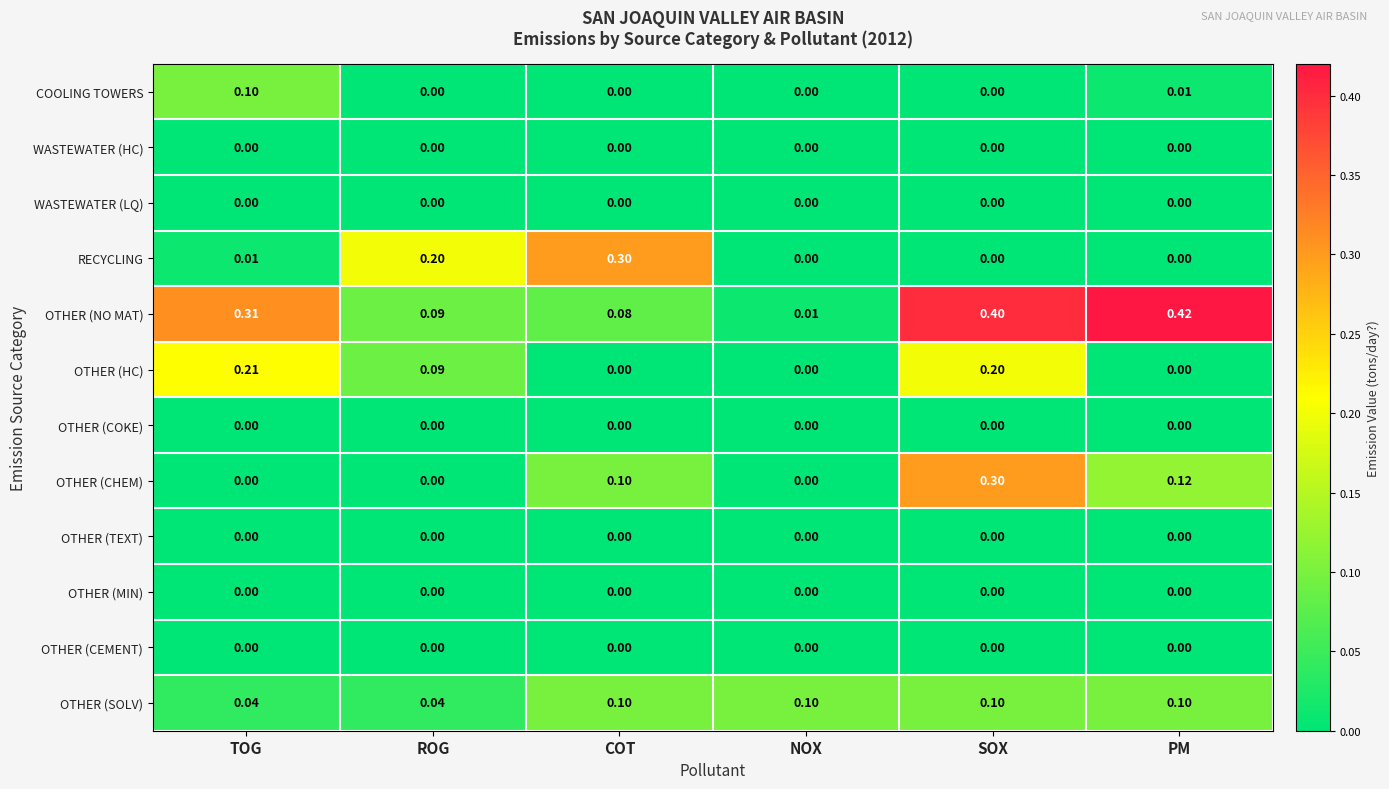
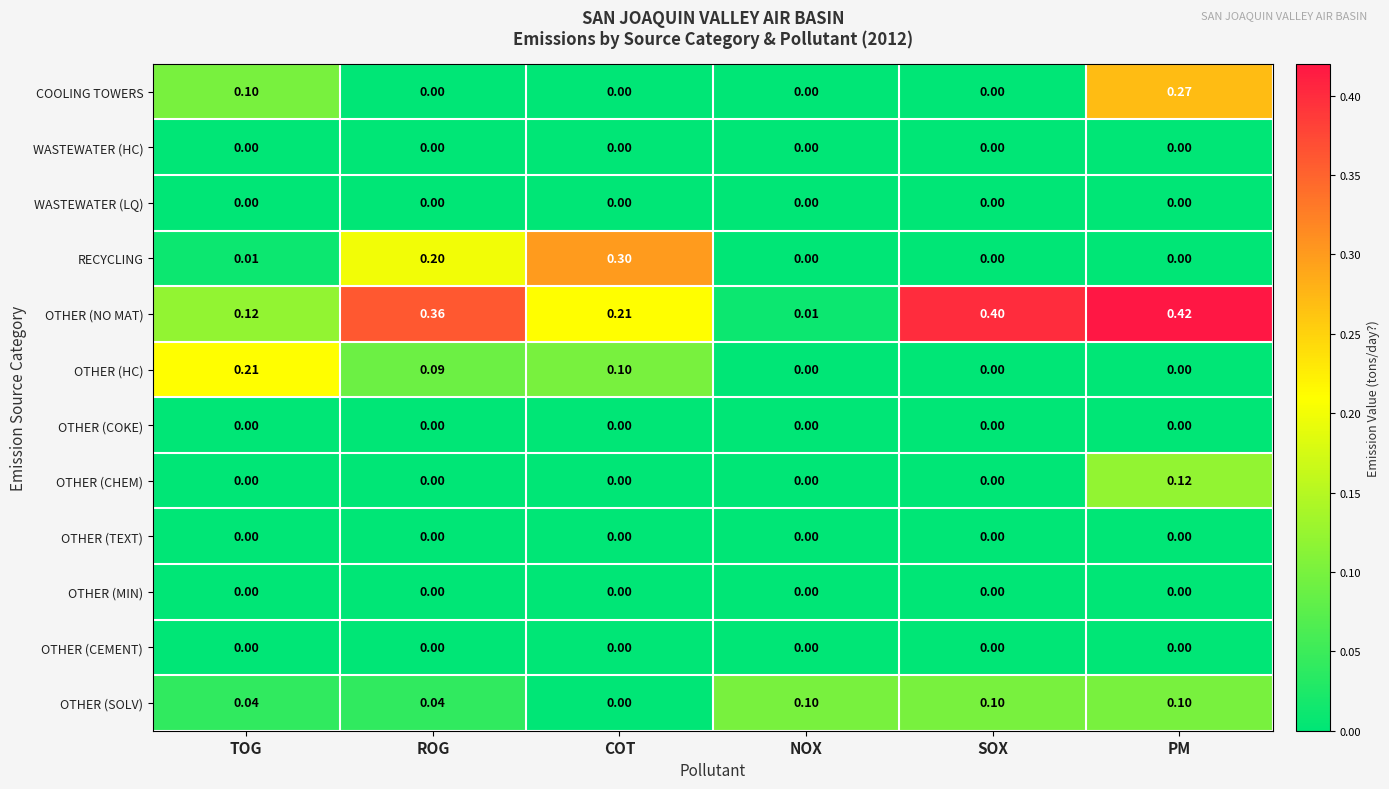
COOLING TOWERS, PM: 0.01 -> 0.27
OTHER (NO MAT), TOG: 0.31 -> 0.12
OTHER (NO MAT), ROG: 0.09 -> 0.36
OTHER (NO MAT), COT: 0.08 -> 0.21
OTHER (HC), COT: 0.00 -> 0.10
OTHER (HC), SOX: 0.20 -> 0.00
OTHER (CHEM), COT: 0.10 -> 0.00
OTHER (CHEM), SOX: 0.30 -> 0.00
OTHER (SOLV), COT: 0.10 -> 0.00
